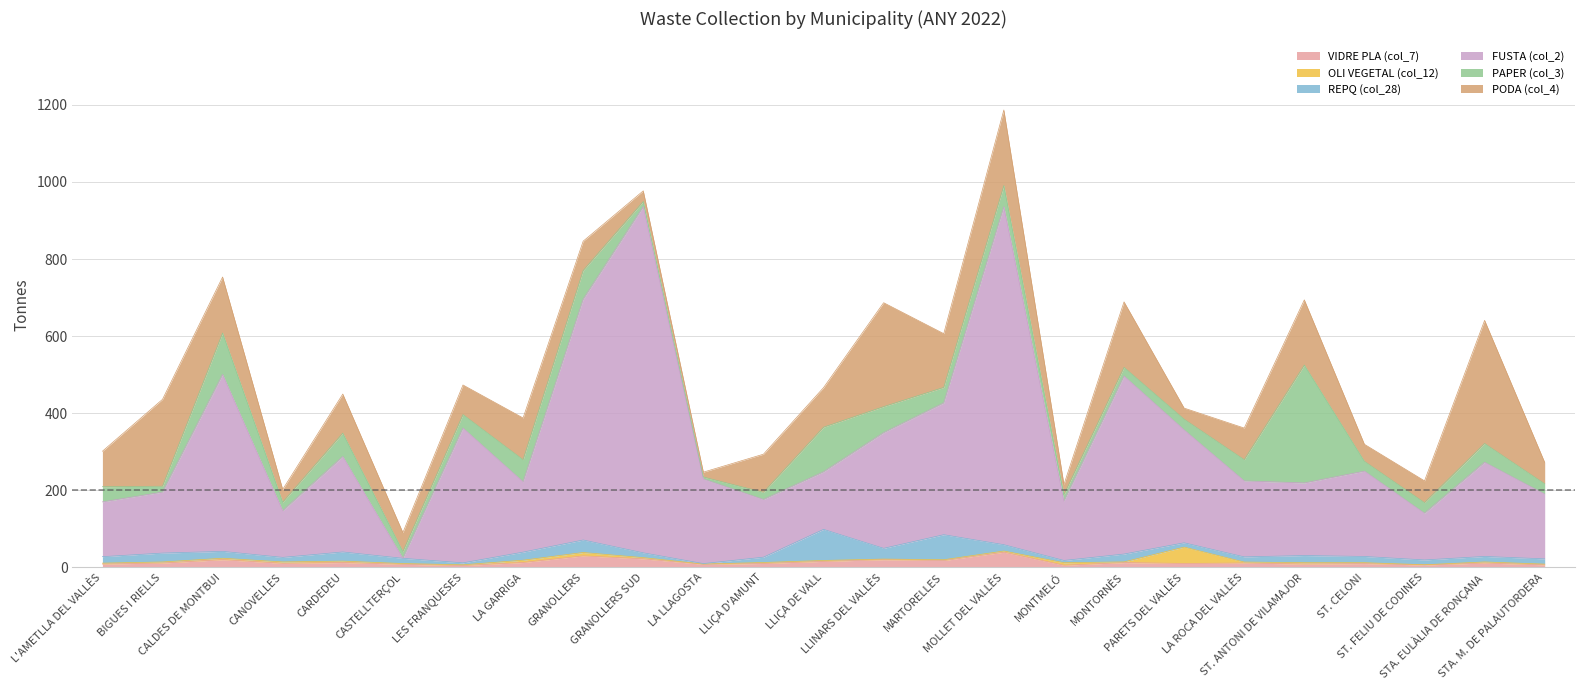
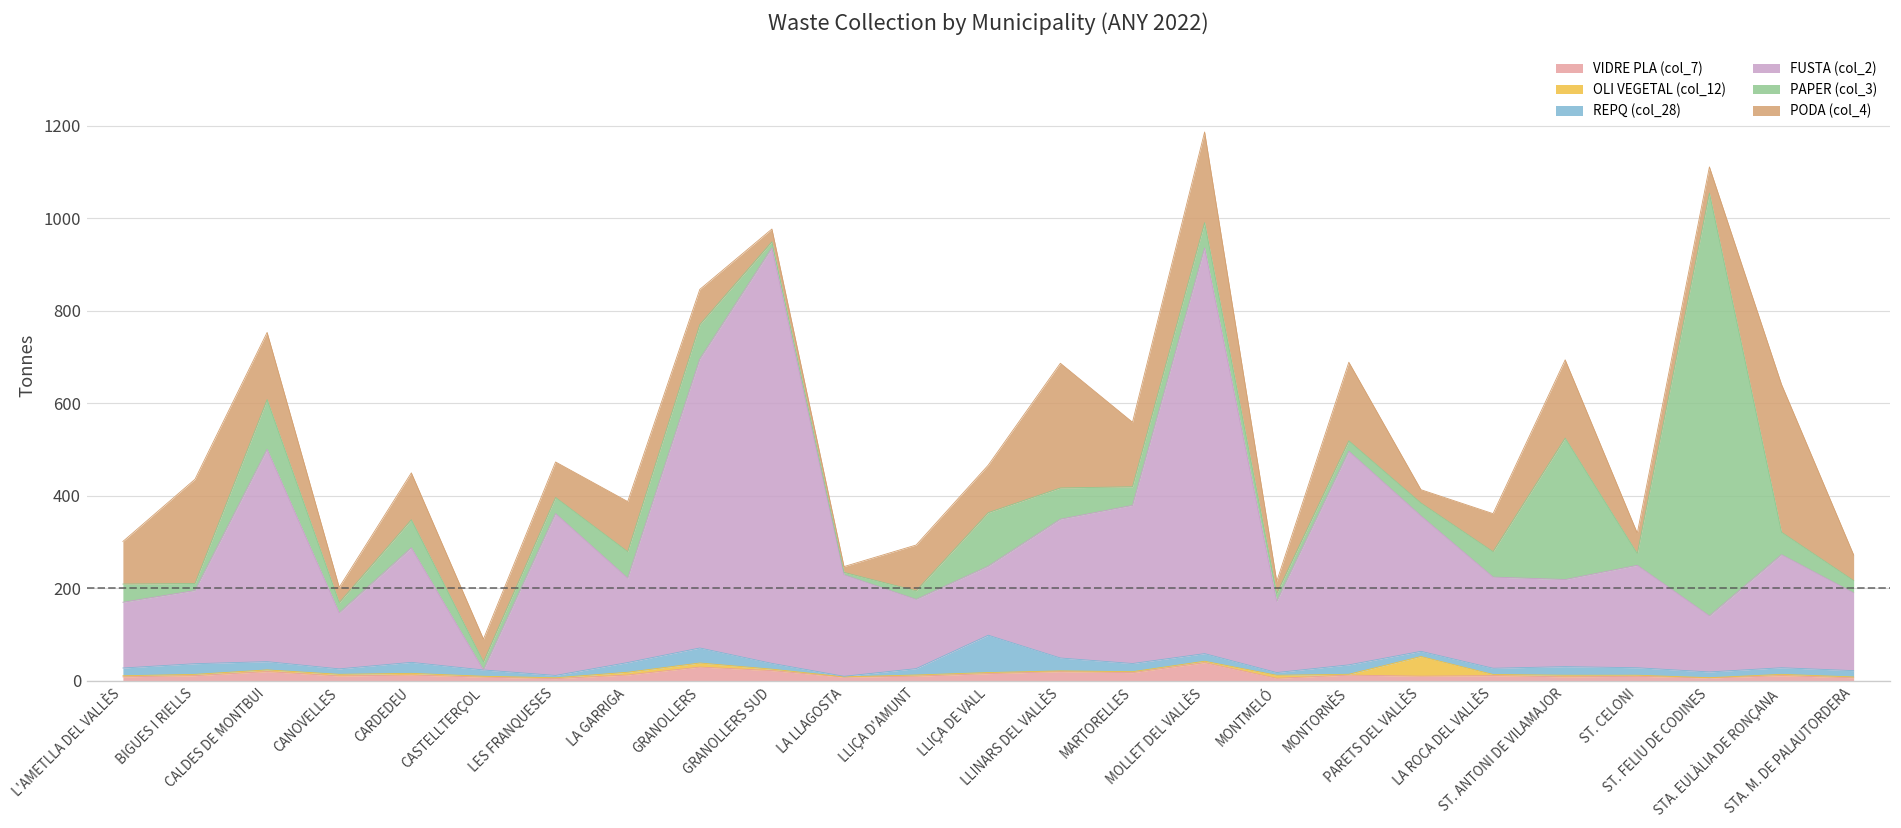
REPQ (col_28), MARTORELLES: 60 -> 20
PAPER (col_3), ST. FELIU DE CODINES: 30 -> 910
